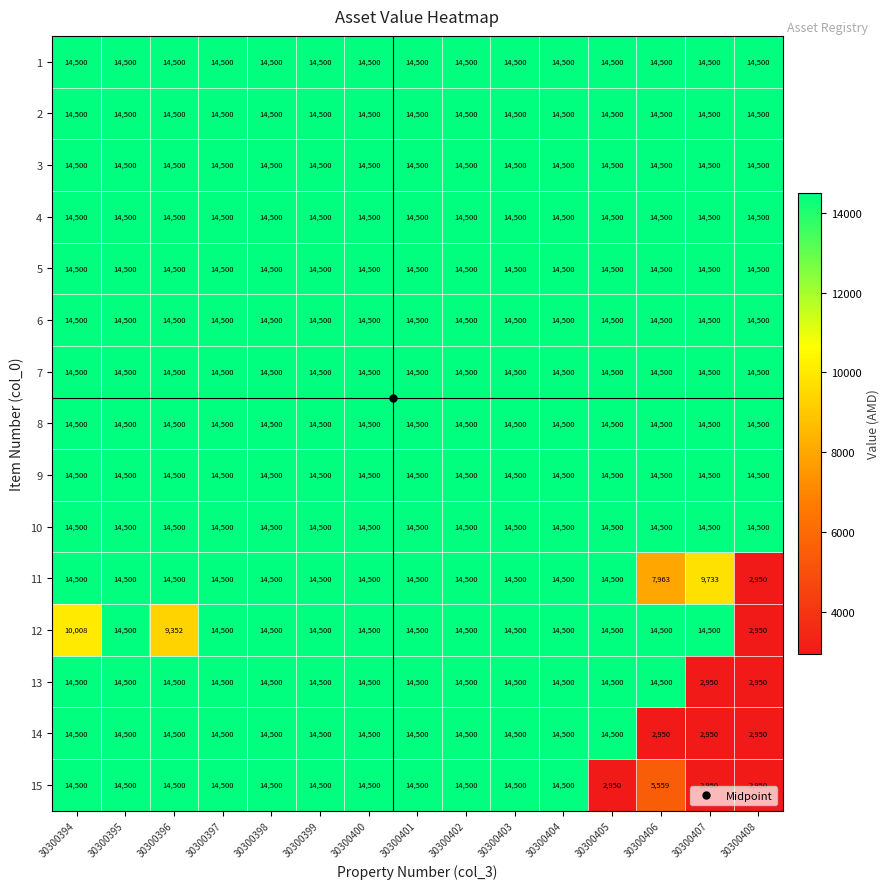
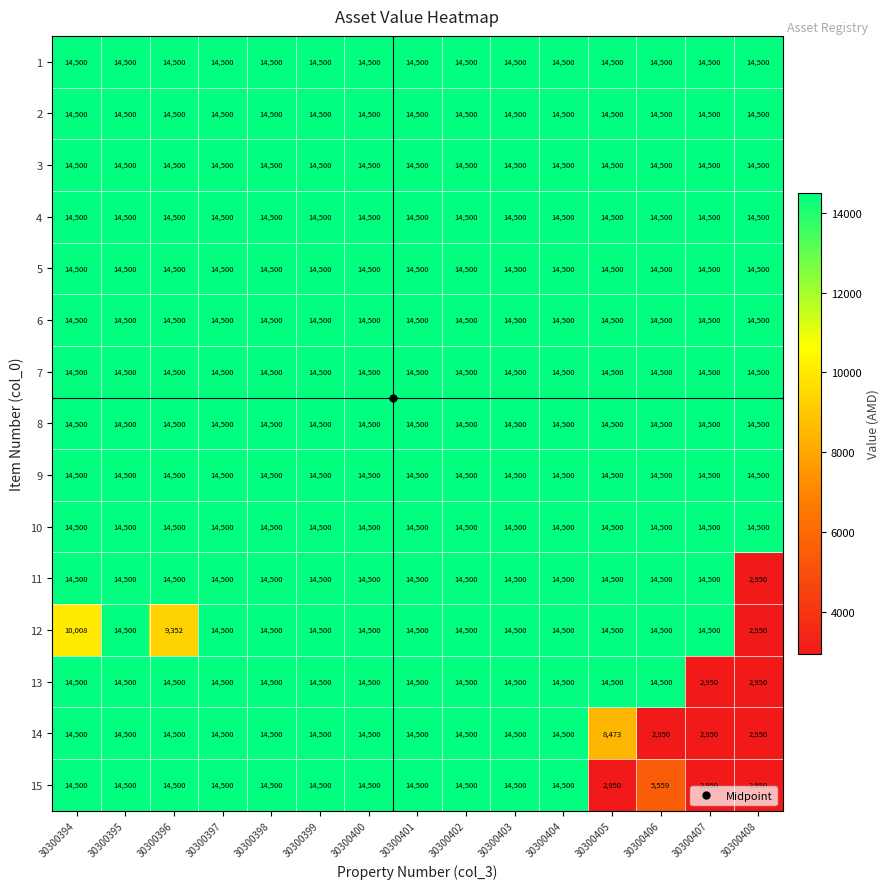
11, 30300406: 7,963 -> 14,500
11, 30300407: 9,733 -> 14,500
14, 30300405: 14,500 -> 8,473
